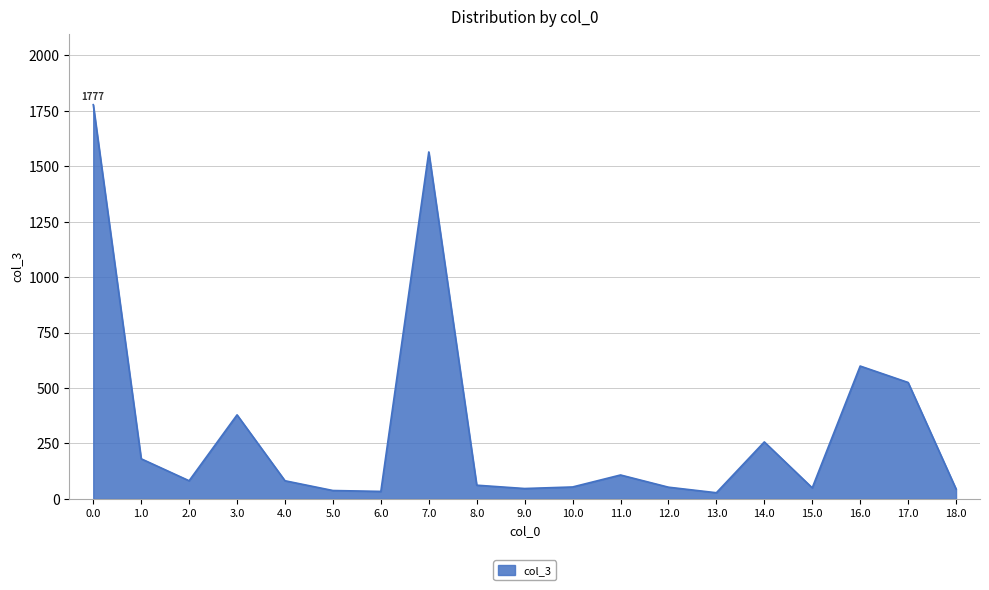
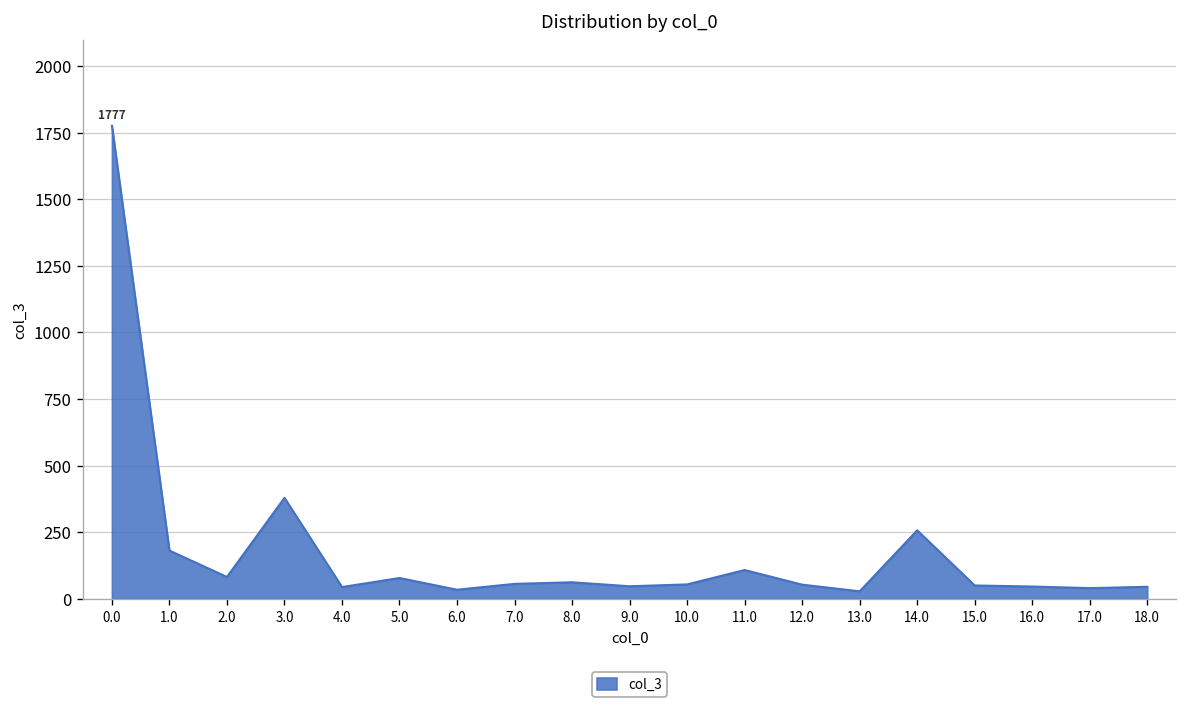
4.0: 80 -> 40
5.0: 40 -> 80
7.0: 1560 -> 60
16.0: 600 -> 50
17.0: 530 -> 40
